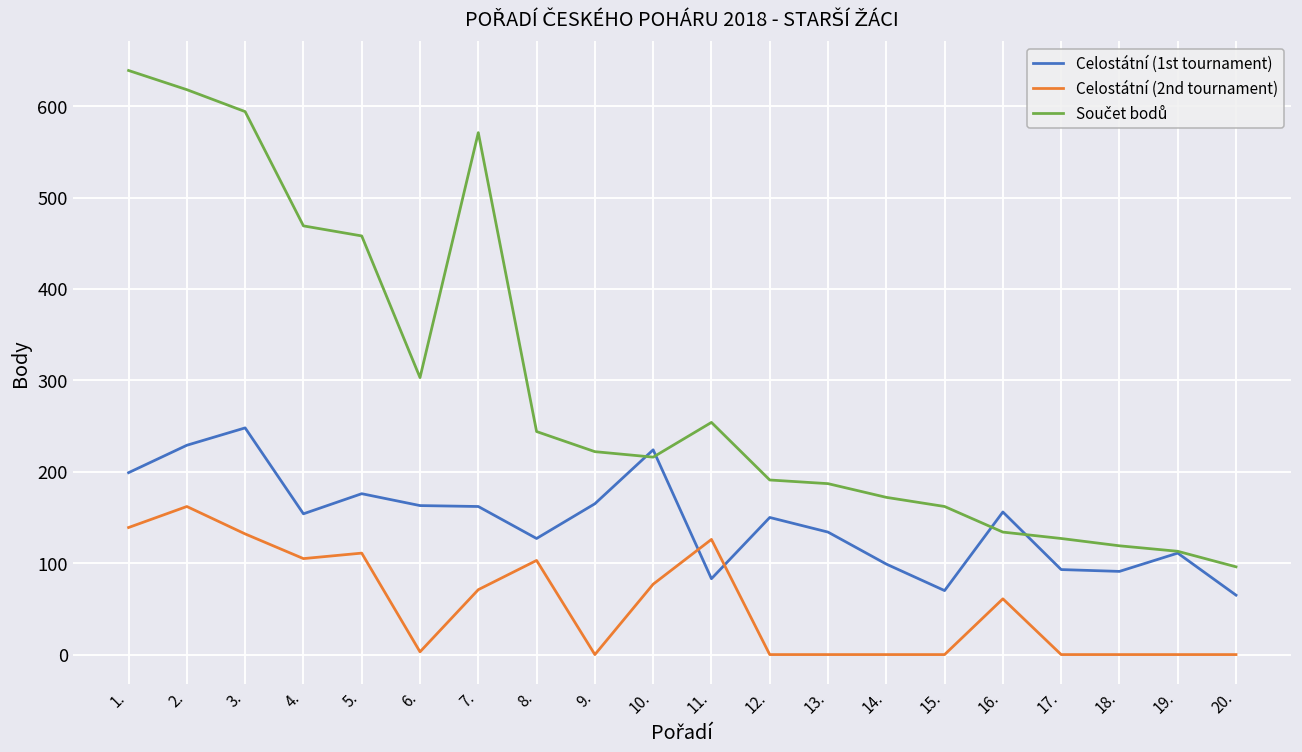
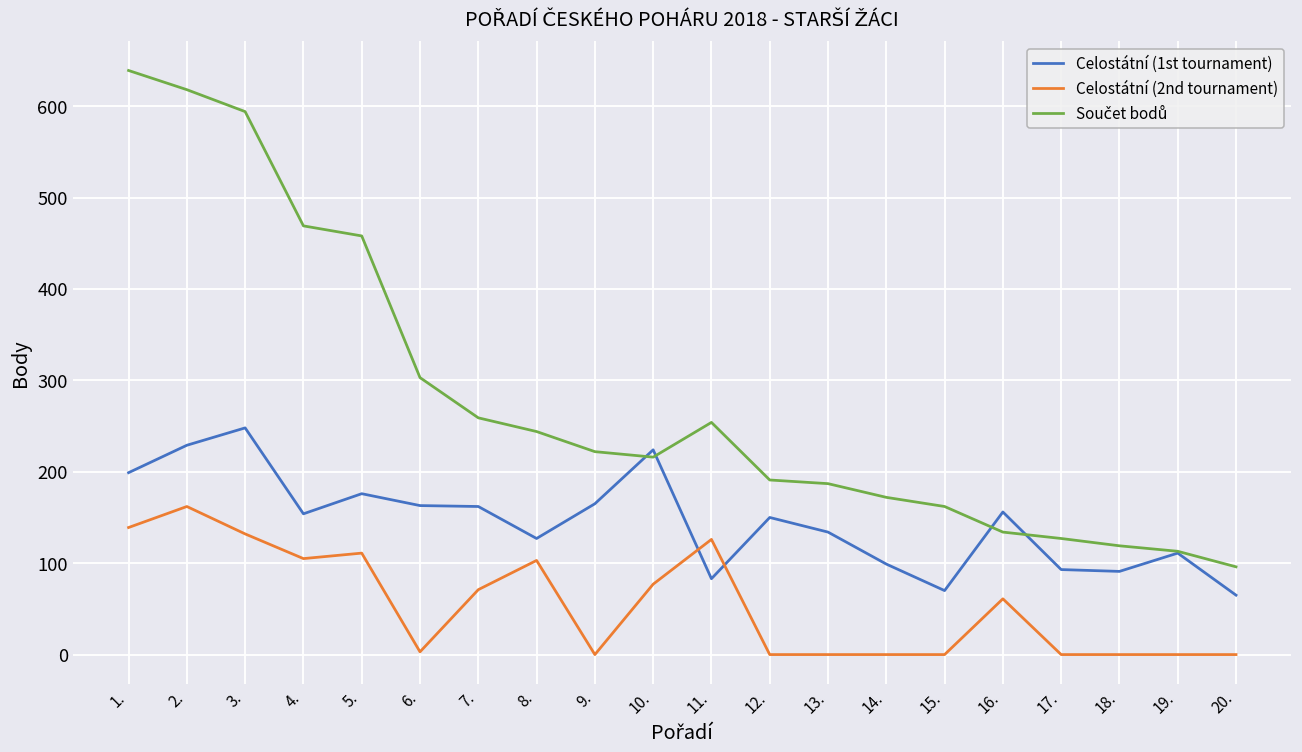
Součet bodů, 7.: 570 -> 260
